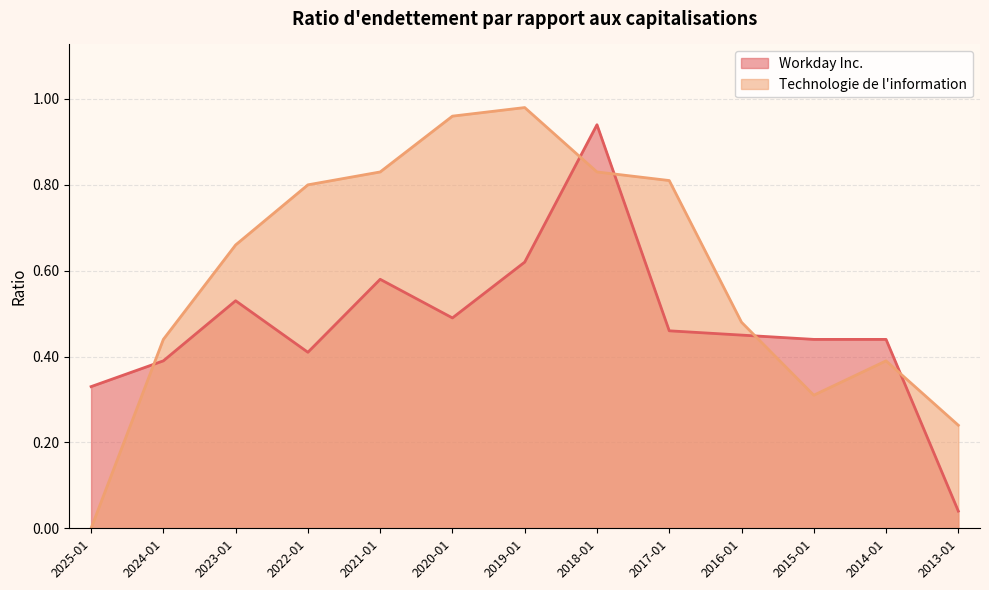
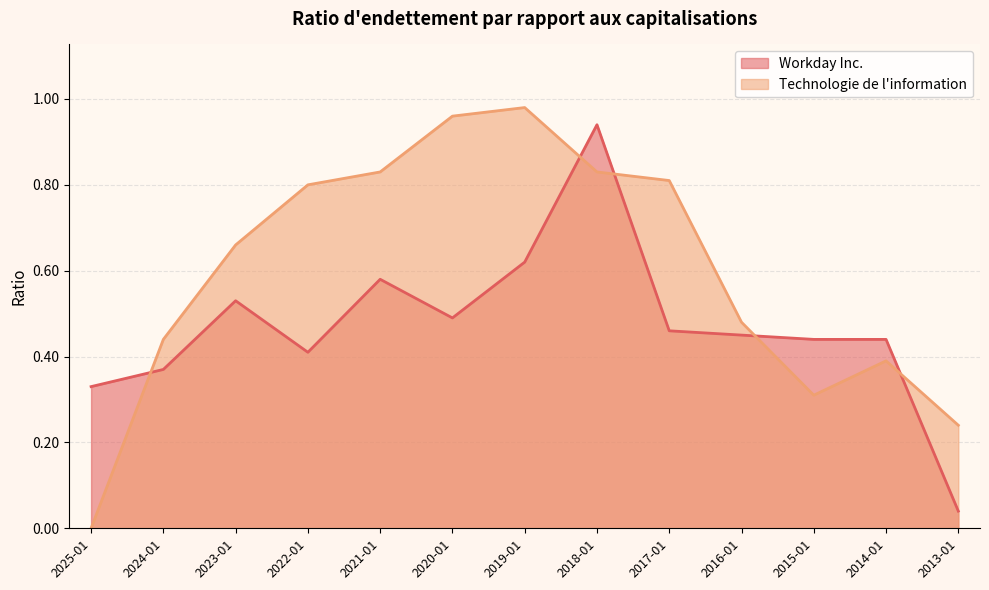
Workday Inc., 2024-01: 0.39 -> 0.37
